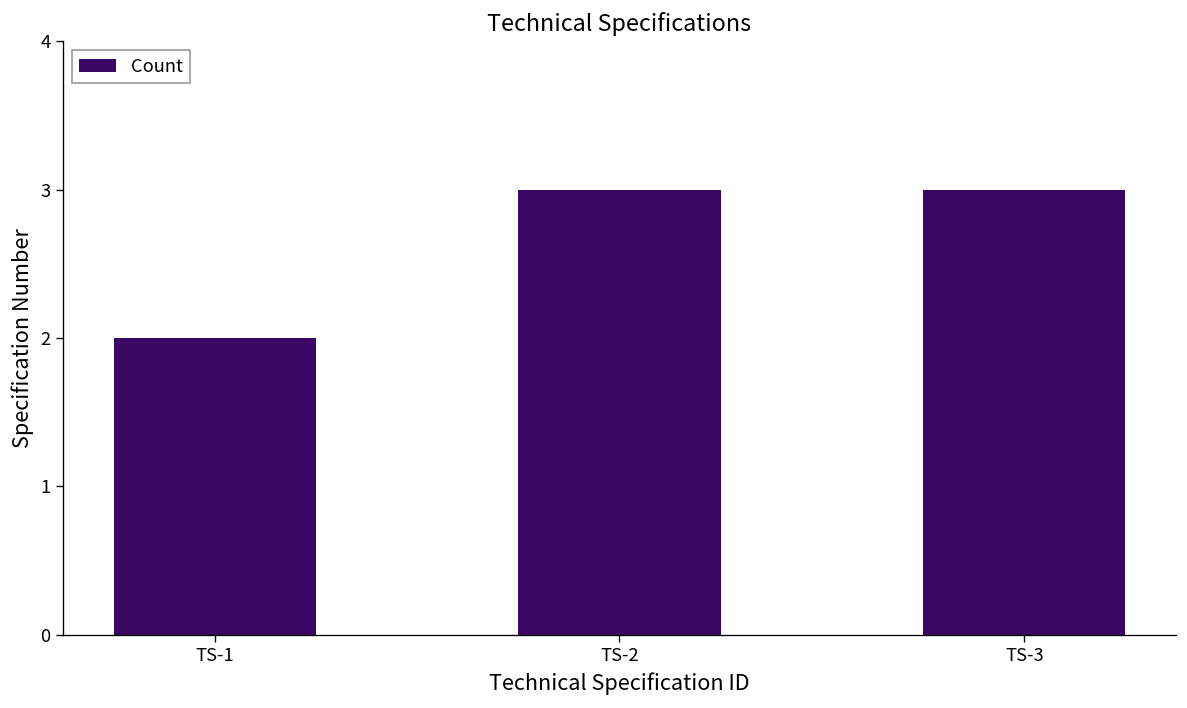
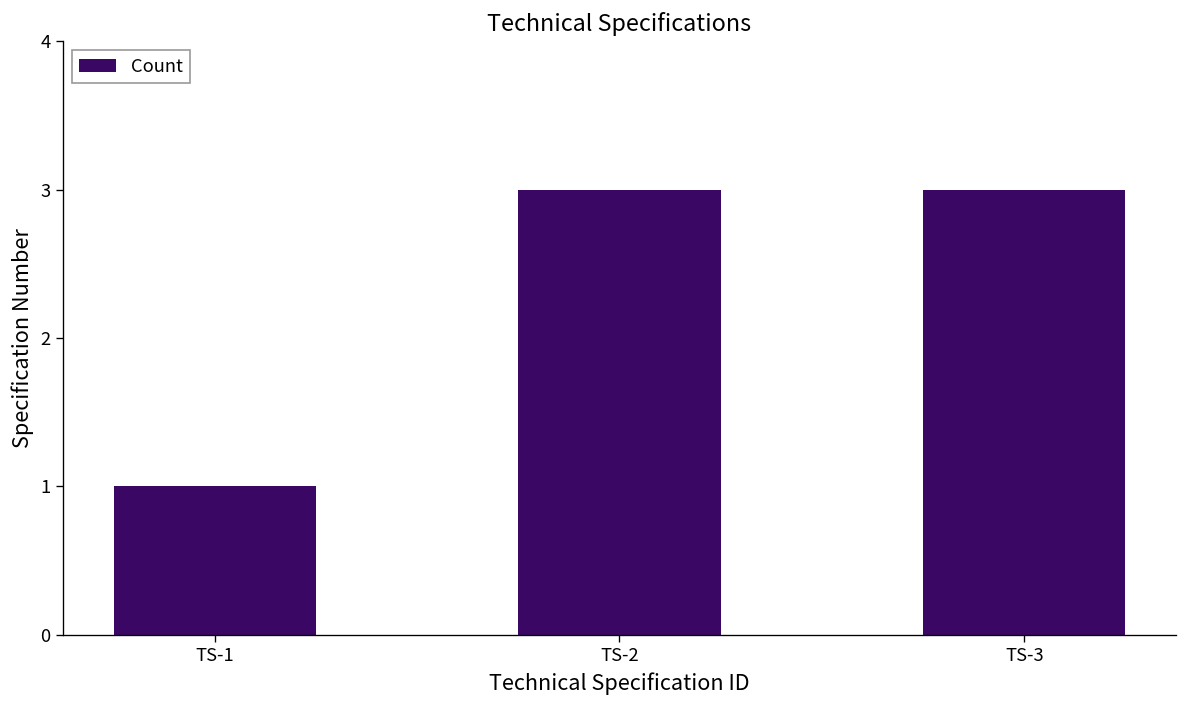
TS-1: 2 -> 1
